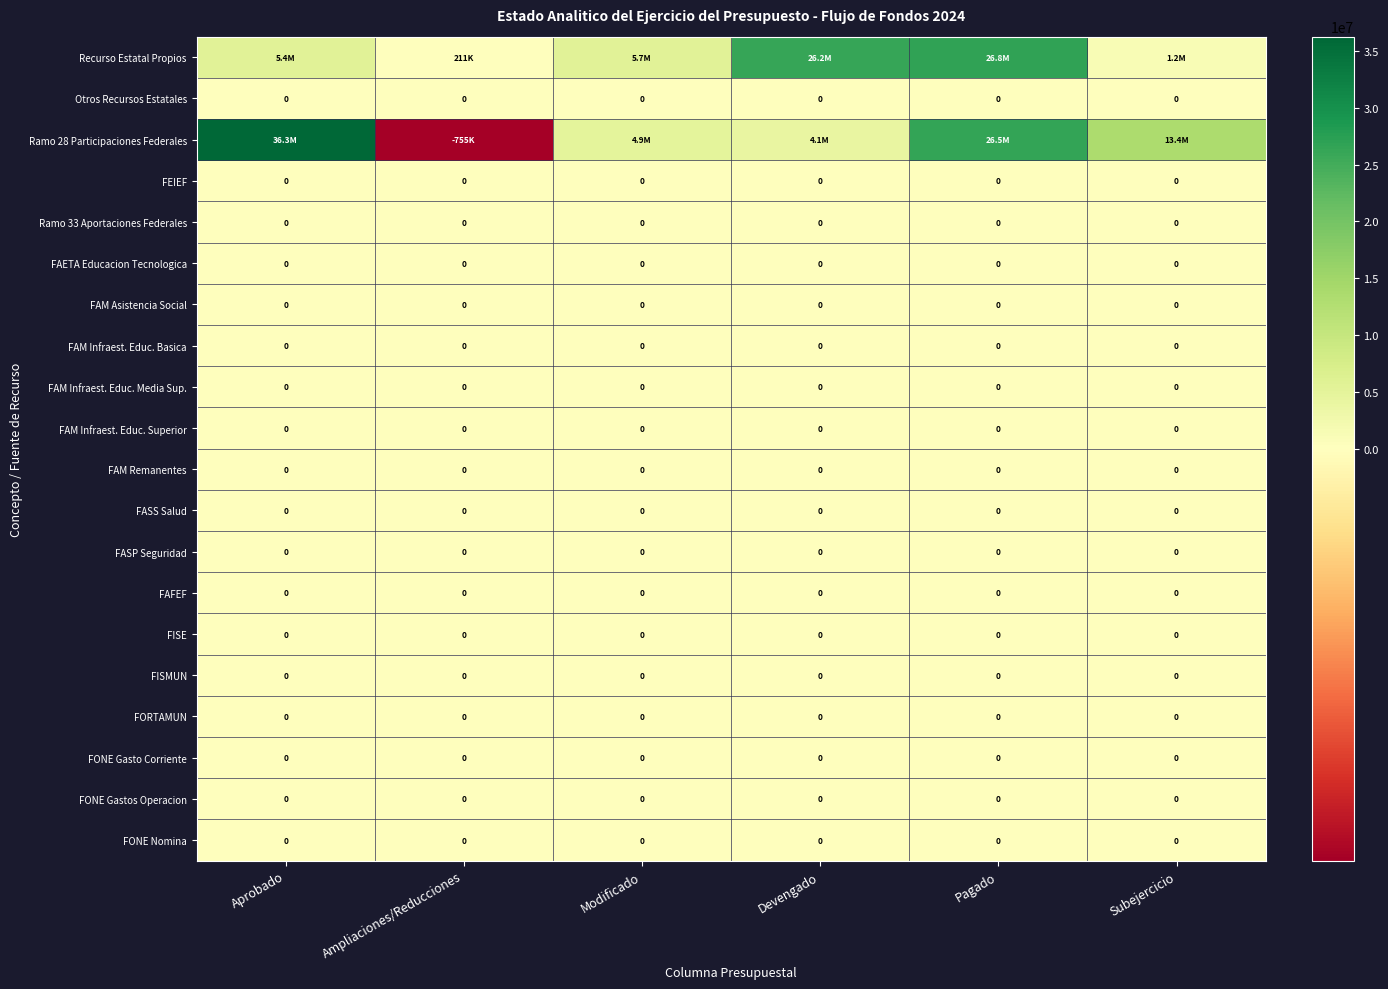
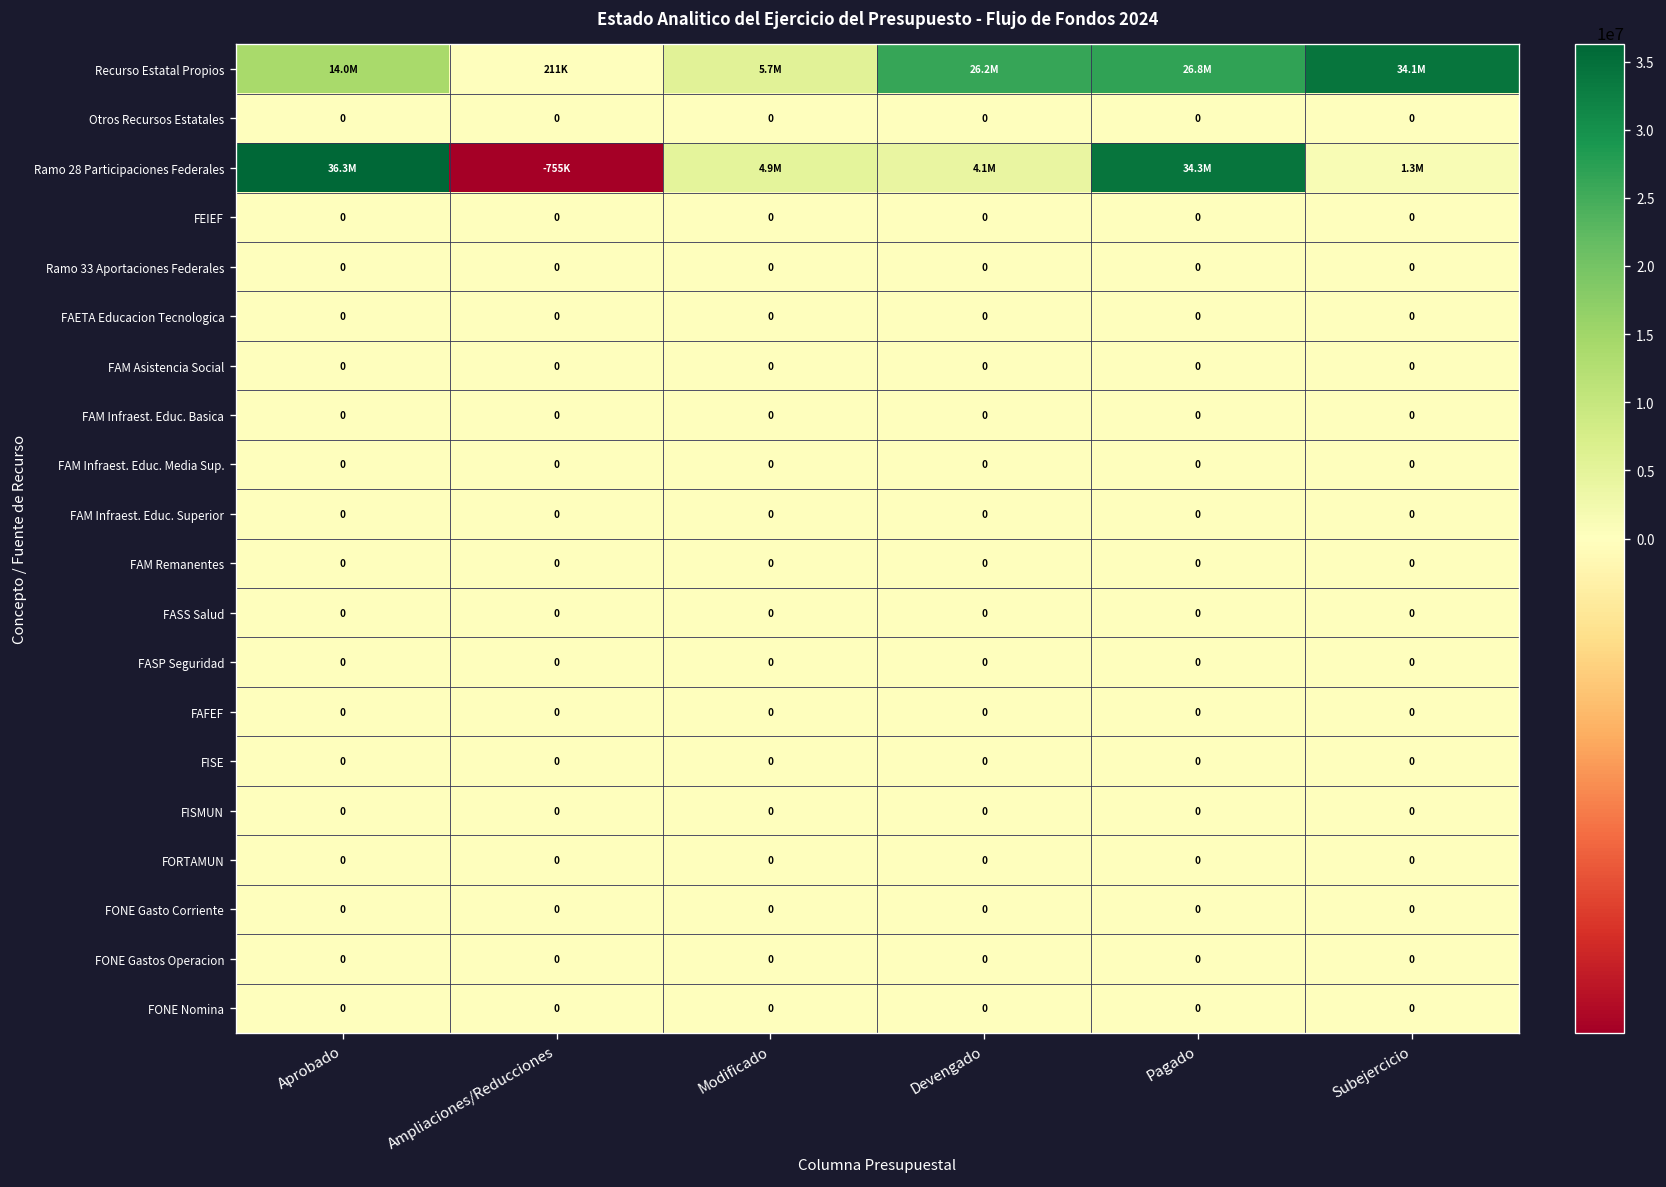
Recurso Estatal Propios, Aprobado: 5.4M -> 14.0M
Recurso Estatal Propios, Subejercicio: 1.2M -> 34.1M
Ramo 28 Participaciones Federales, Pagado: 26.5M -> 34.3M
Ramo 28 Participaciones Federales, Subejercicio: 13.4M -> 1.3M
